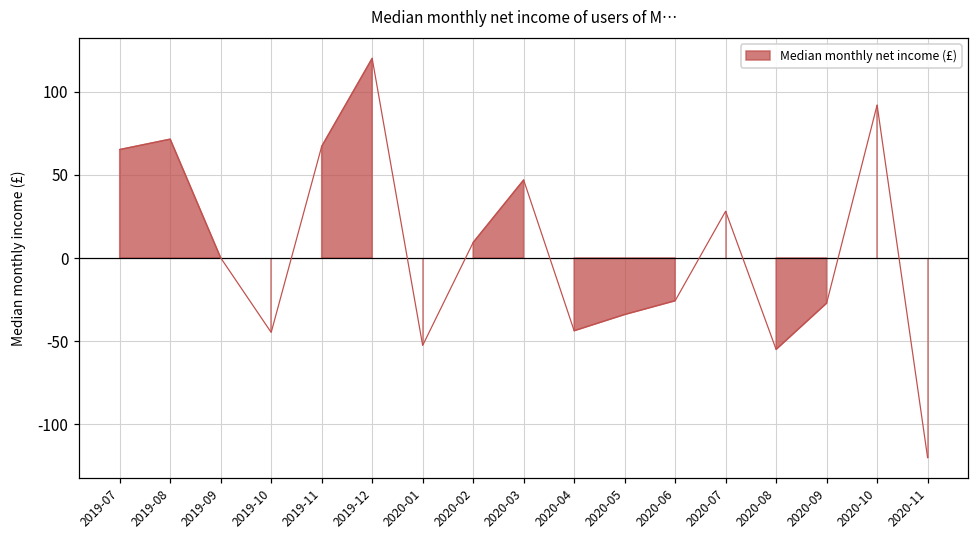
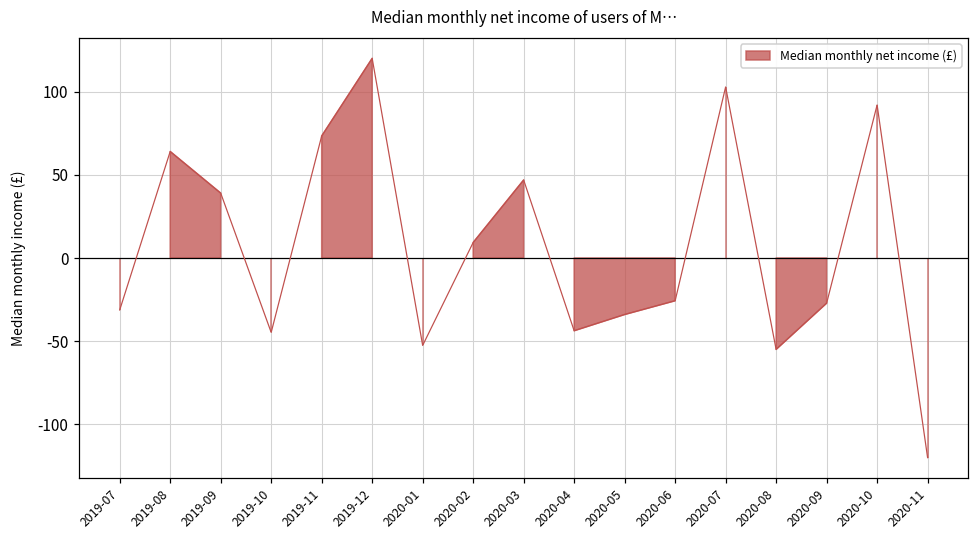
2019-07: 65 -> -31
2019-08: 71 -> 64
2019-09: 0 -> 39
2019-11: 67 -> 73
2020-07: 28 -> 103
